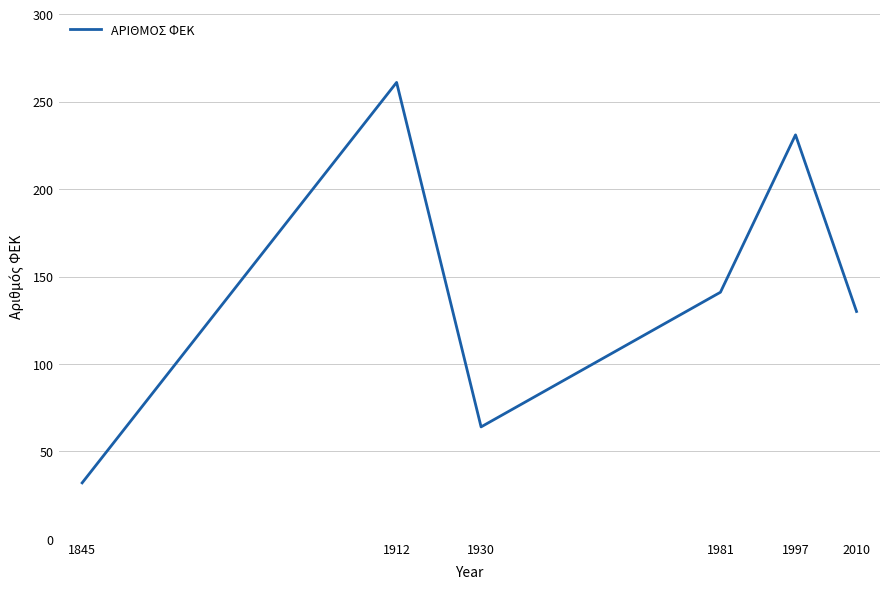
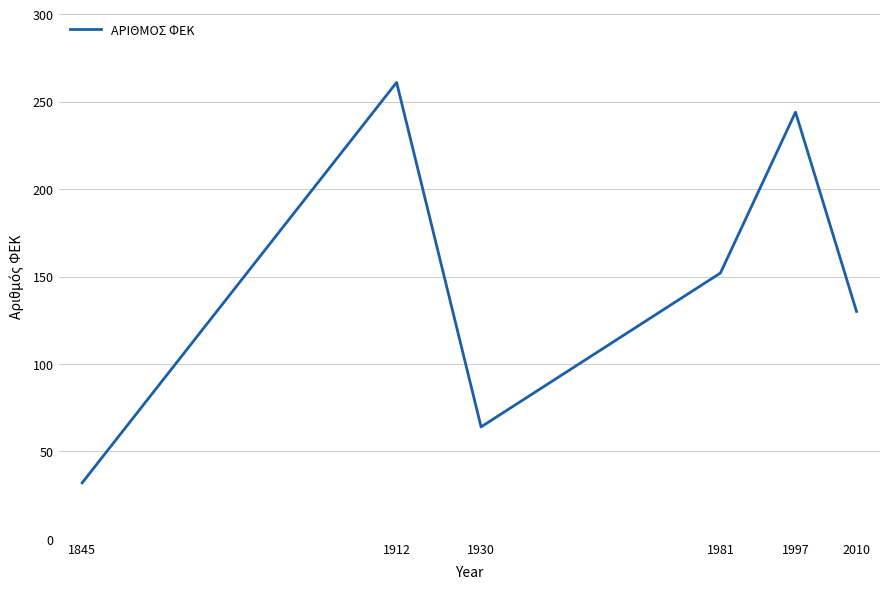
1981: 141 -> 152
1997: 231 -> 244
